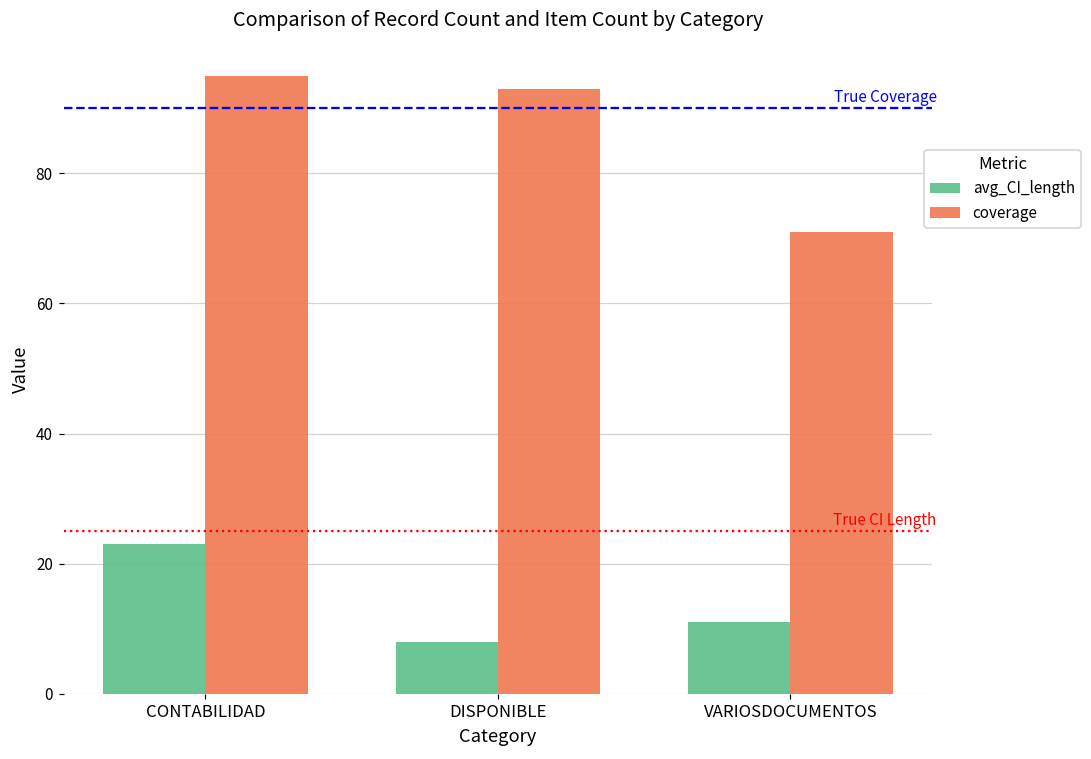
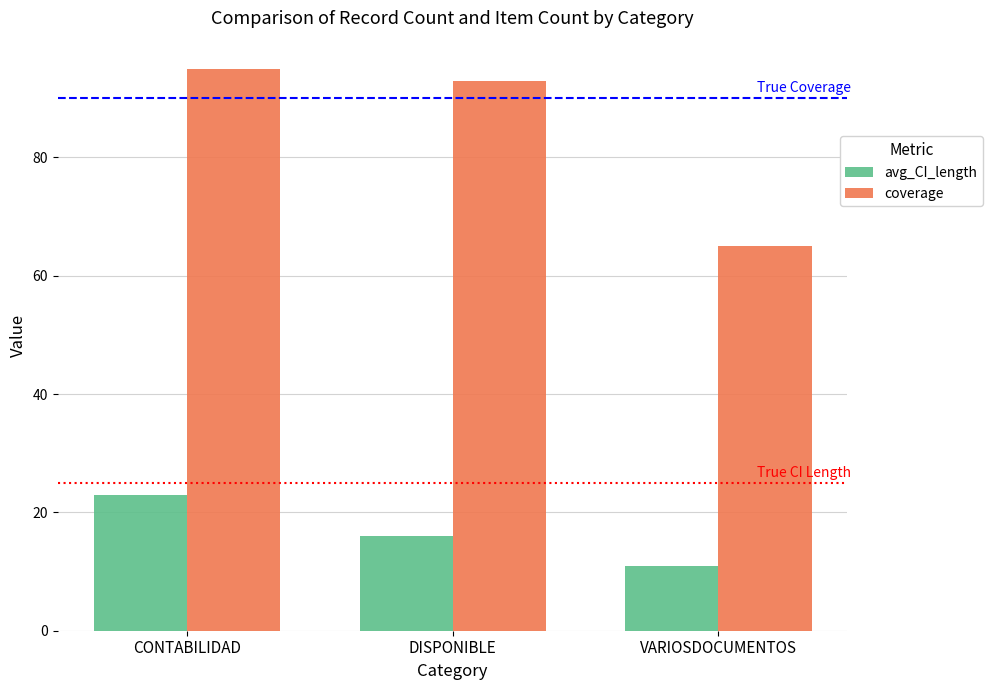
avg_CI_length, DISPONIBLE: 8 -> 16
coverage, VARIOSDOCUMENTOS: 71 -> 65
